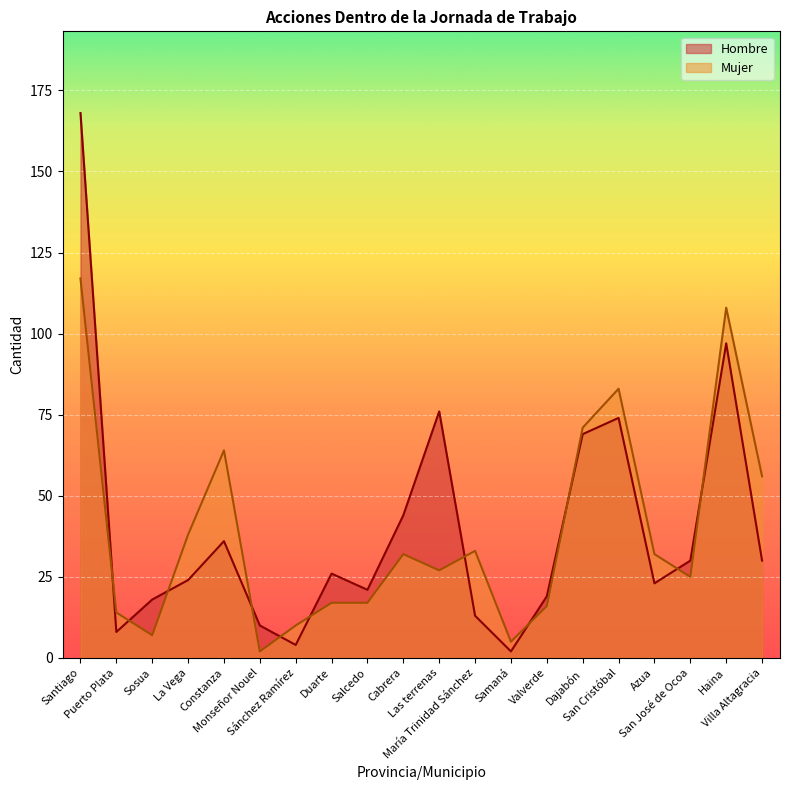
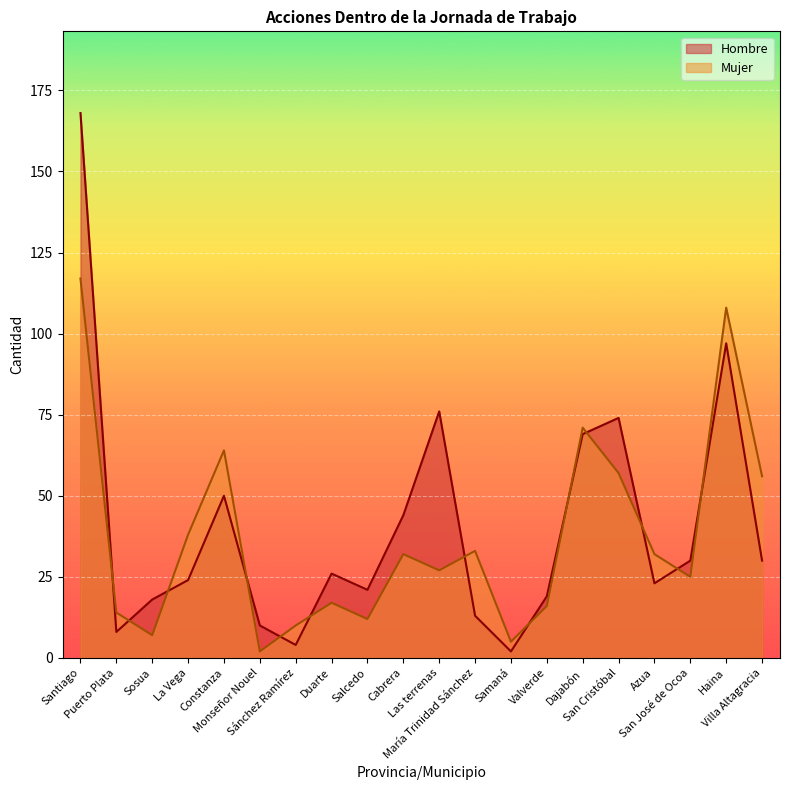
Hombre, Constanza: 36 -> 50
Mujer, Salcedo: 17 -> 12
Mujer, San Cristóbal: 83 -> 57
